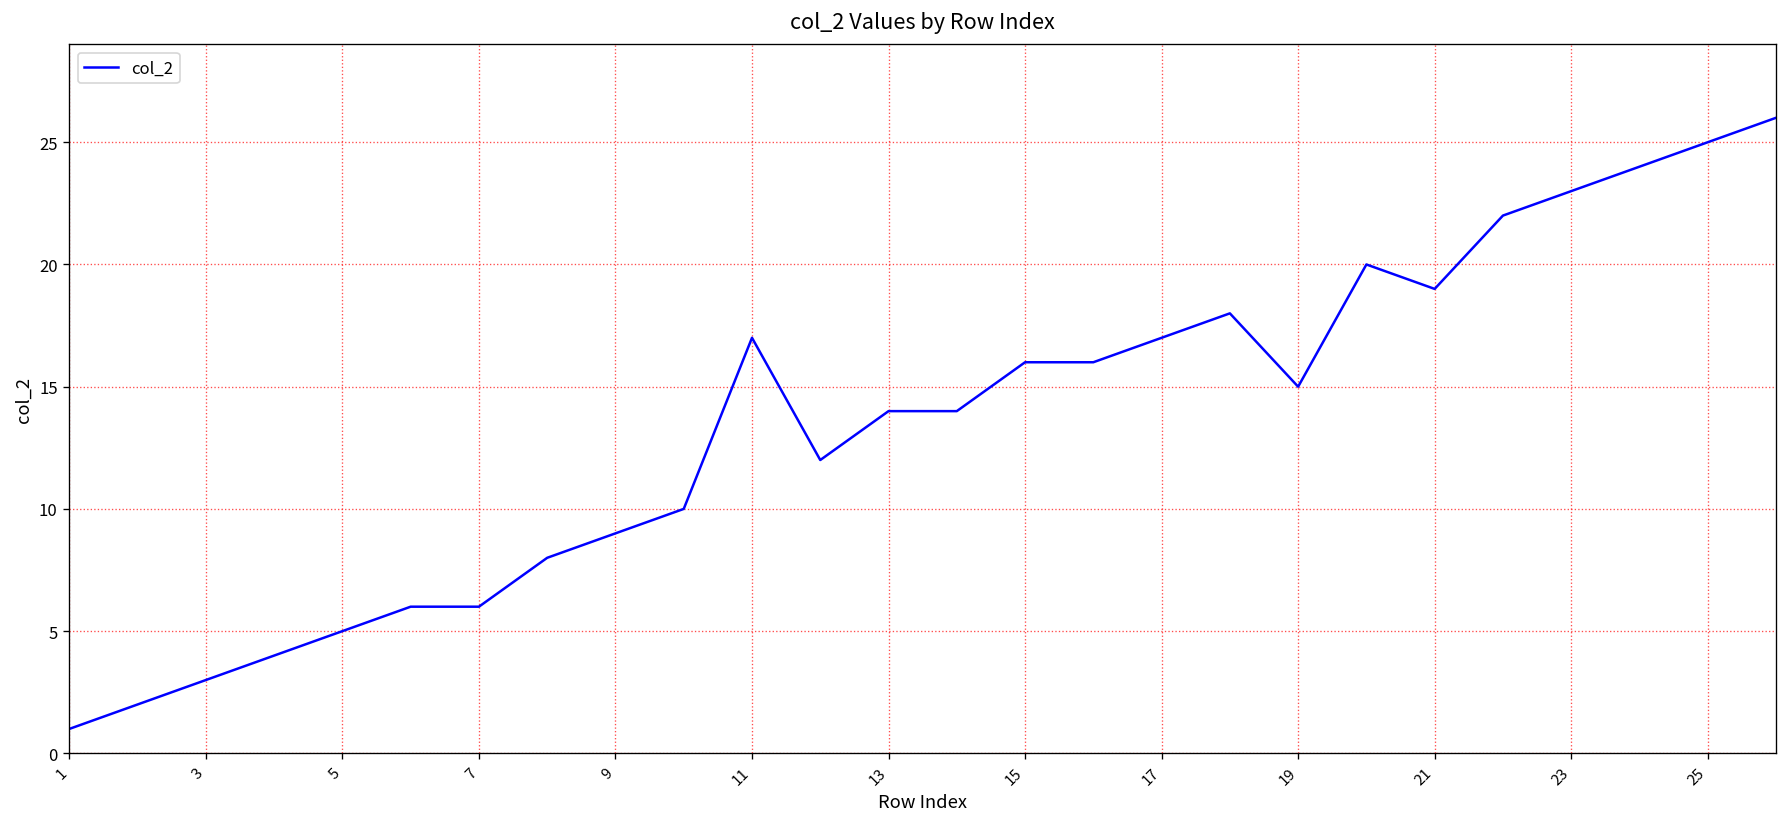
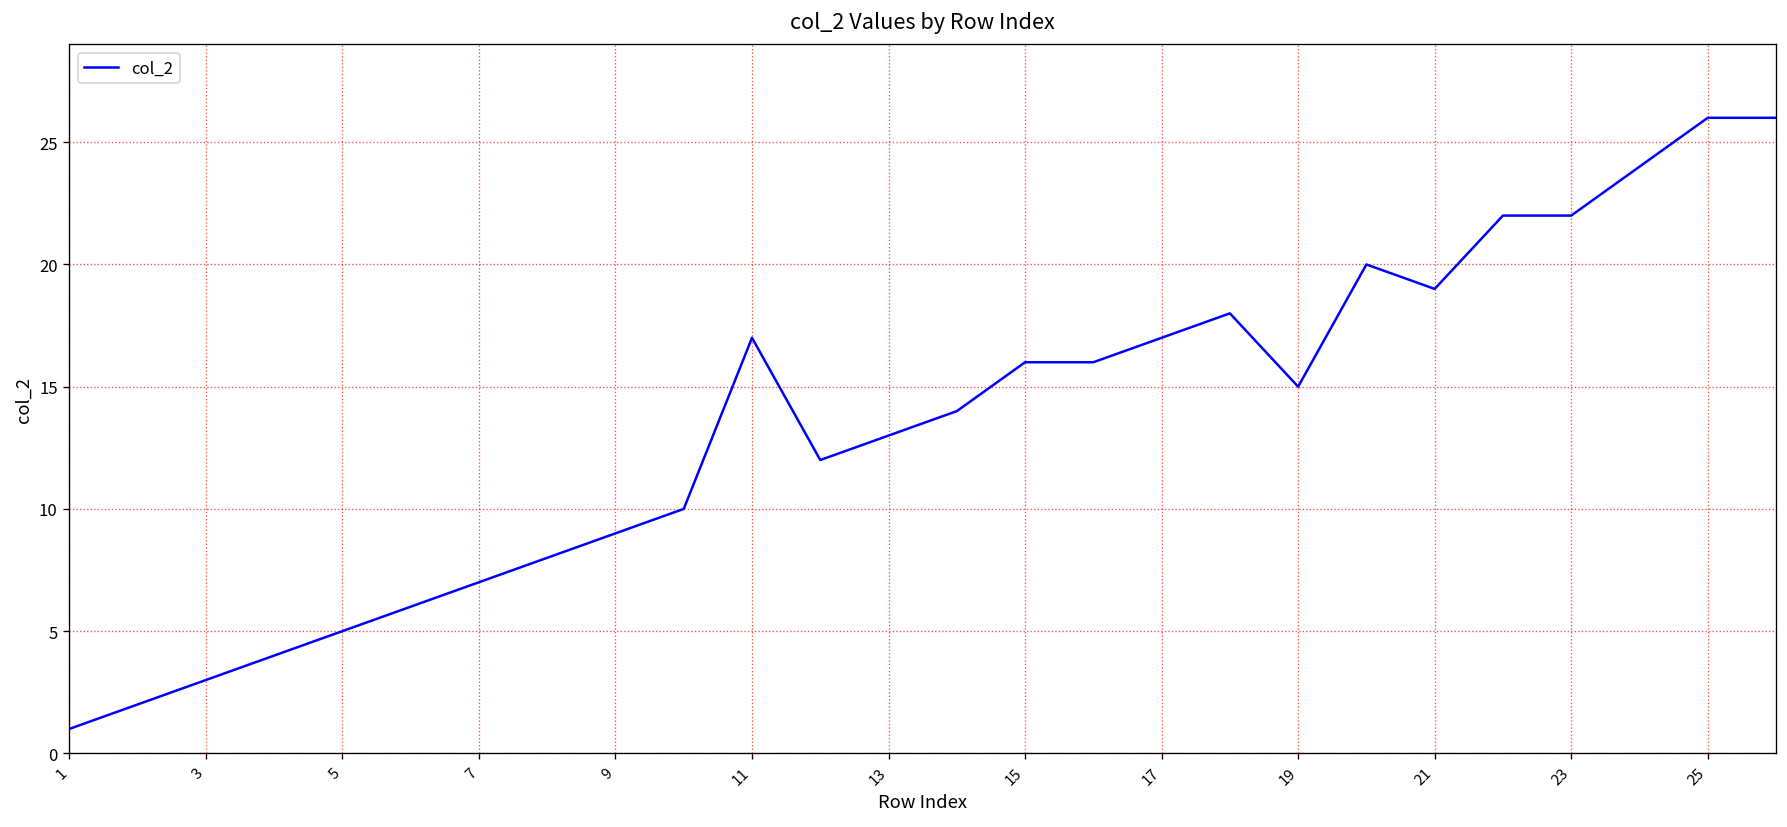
7: 6 -> 7
13: 14 -> 13
23: 23 -> 22
25: 25 -> 26
